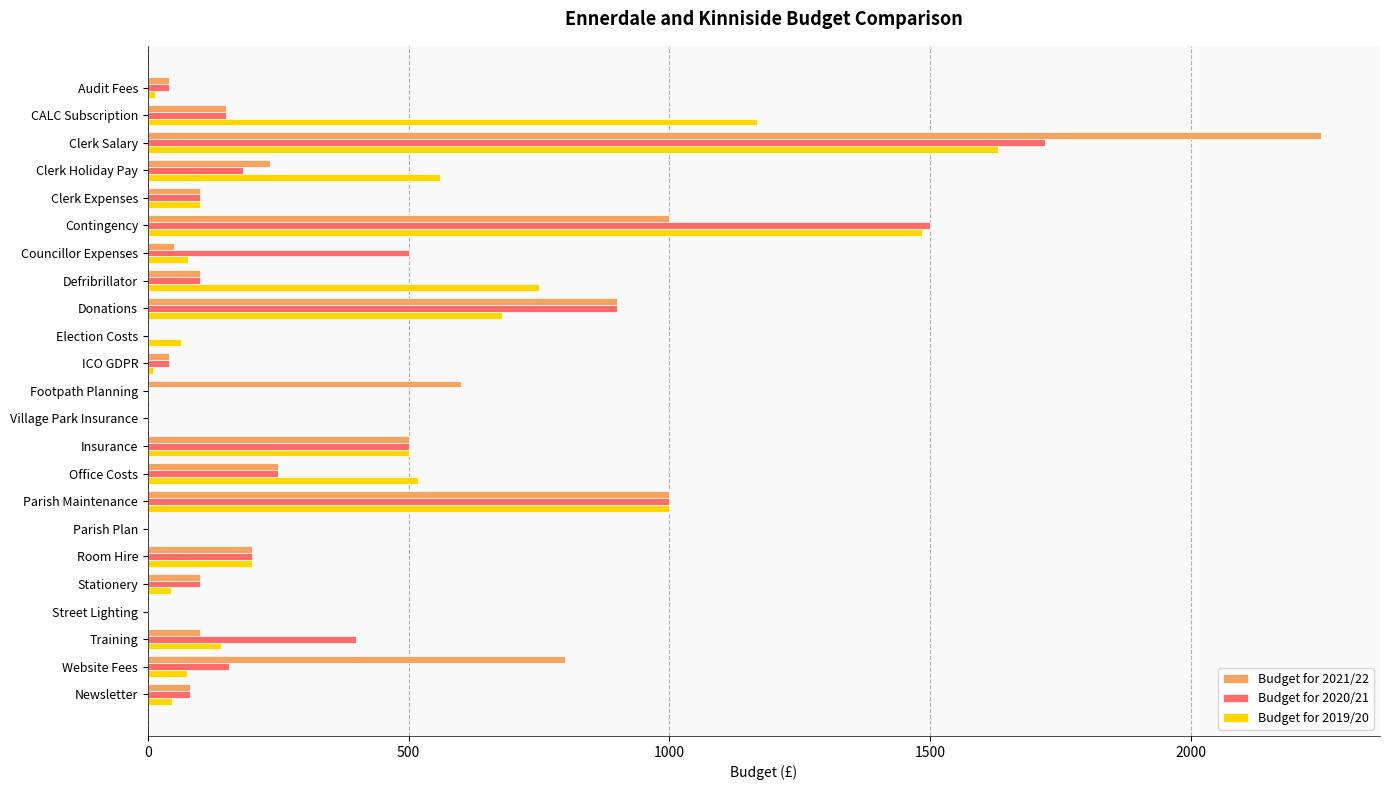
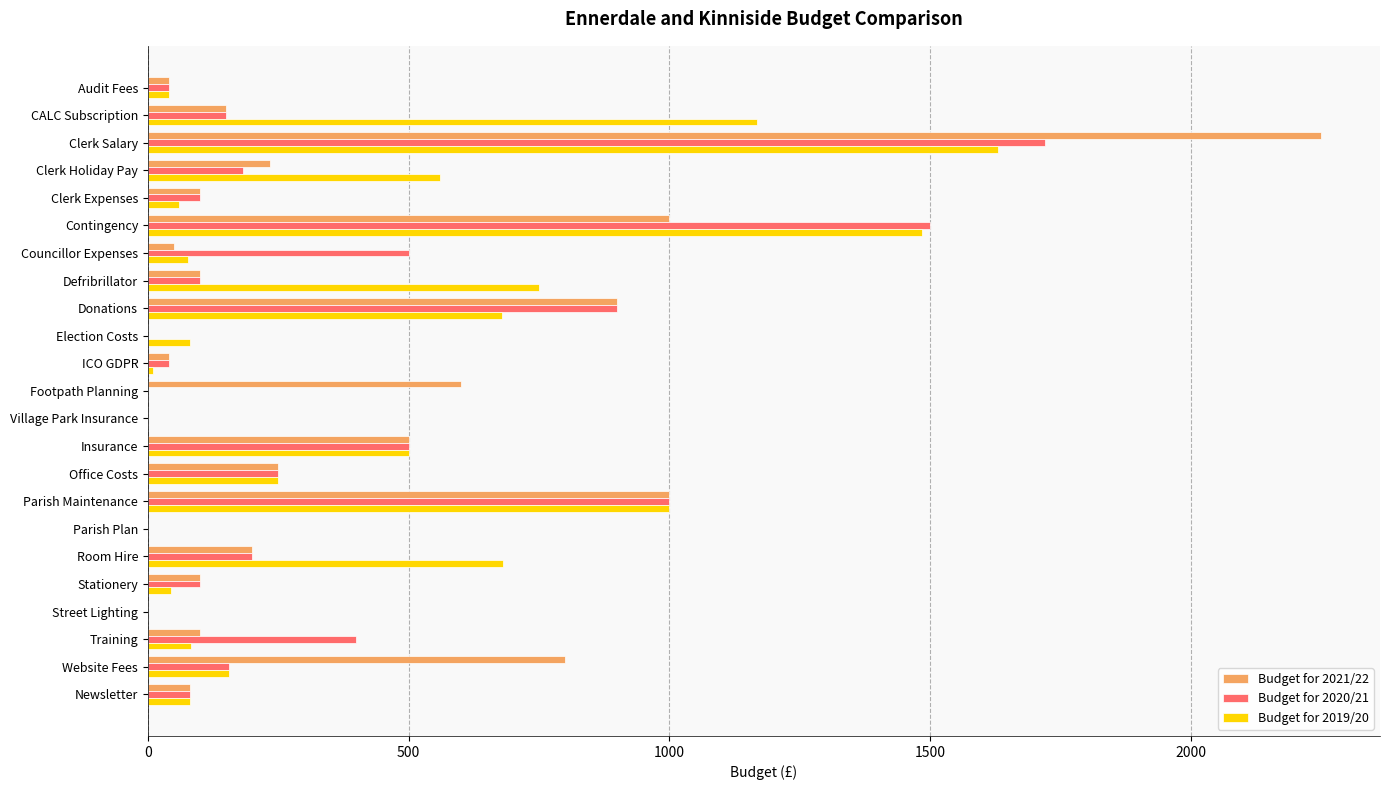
Budget for 2019/20, Audit Fees: 10 -> 40
Budget for 2019/20, Clerk Expenses: 100 -> 60
Budget for 2019/20, Election Costs: 60 -> 80
Budget for 2019/20, Office Costs: 520 -> 250
Budget for 2019/20, Room Hire: 200 -> 680
Budget for 2019/20, Training: 140 -> 80
Budget for 2019/20, Website Fees: 80 -> 160
Budget for 2019/20, Newsletter: 50 -> 80
